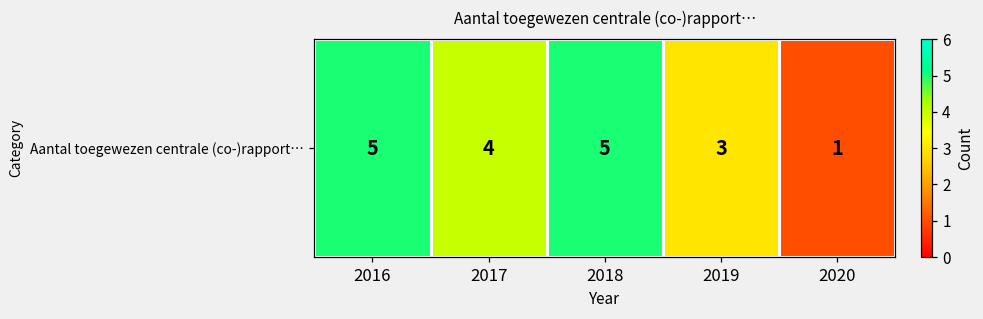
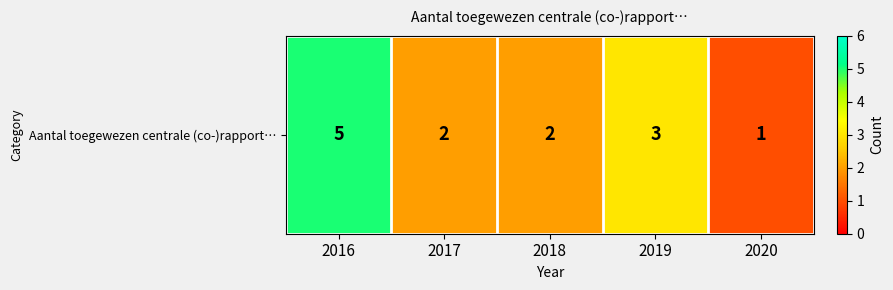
Aantal toegewezen centrale (co-)rapport…, 2017: 4 -> 2
Aantal toegewezen centrale (co-)rapport…, 2018: 5 -> 2
